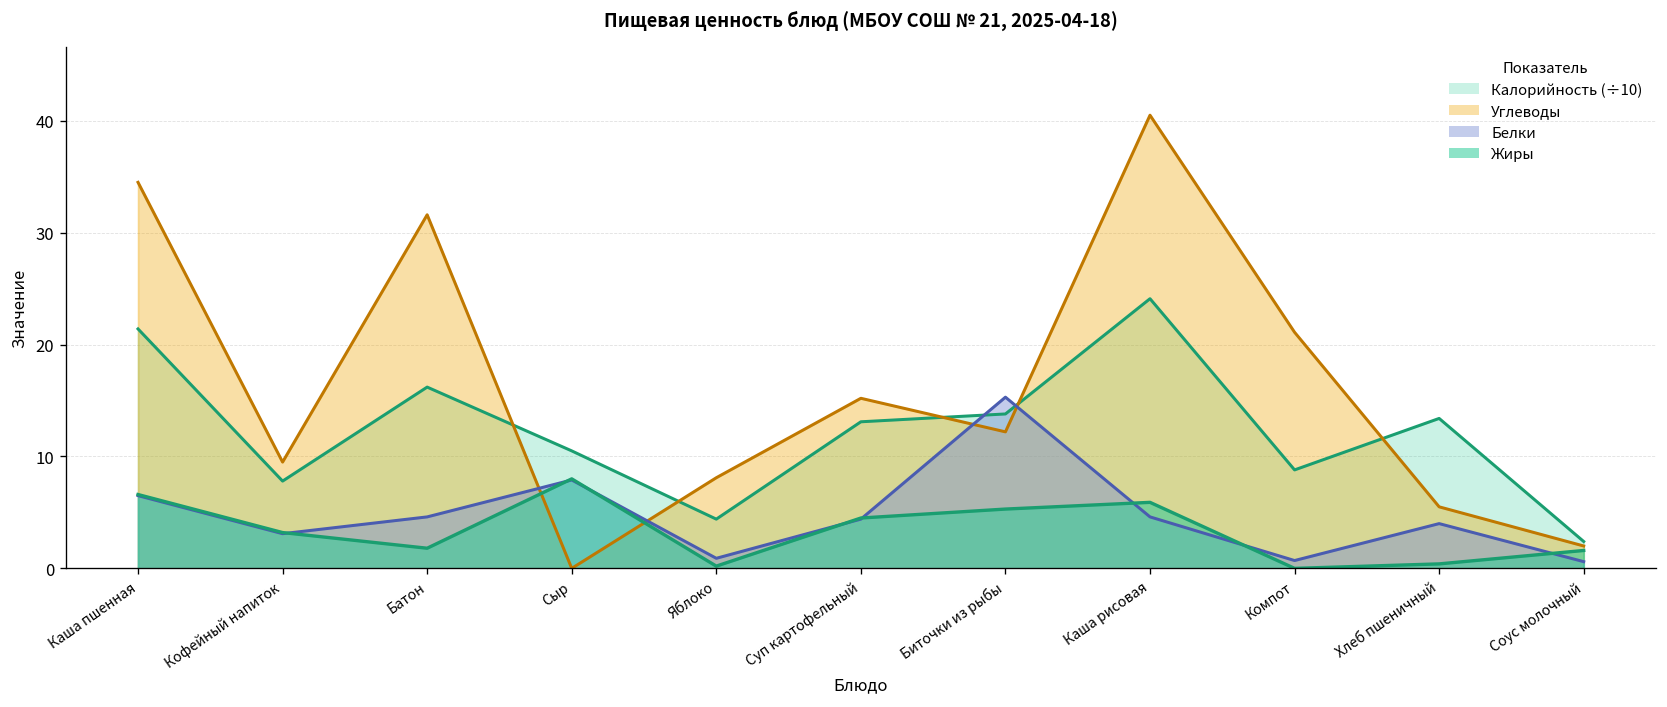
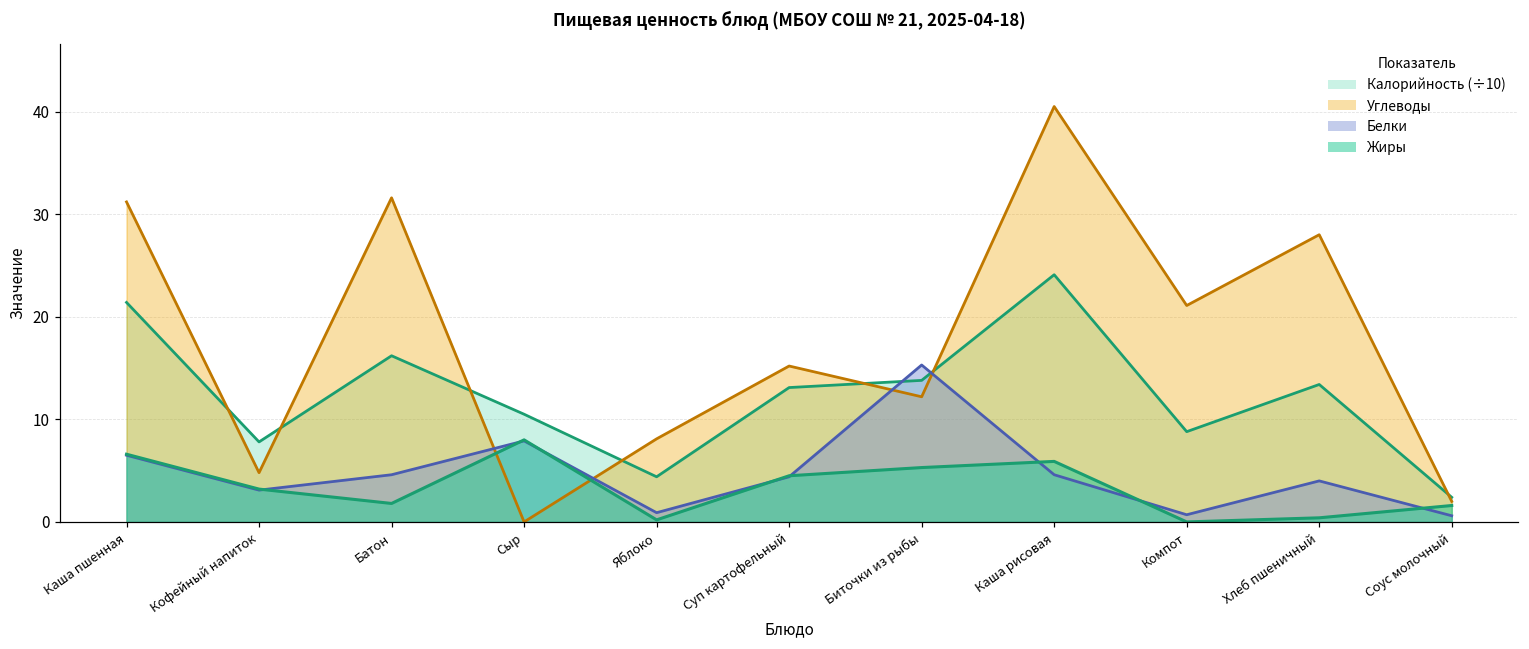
Углеводы, Каша пшенная: 35 -> 31
Углеводы, Кофейный напиток: 10 -> 5
Углеводы, Хлеб пшеничный: 6 -> 28
